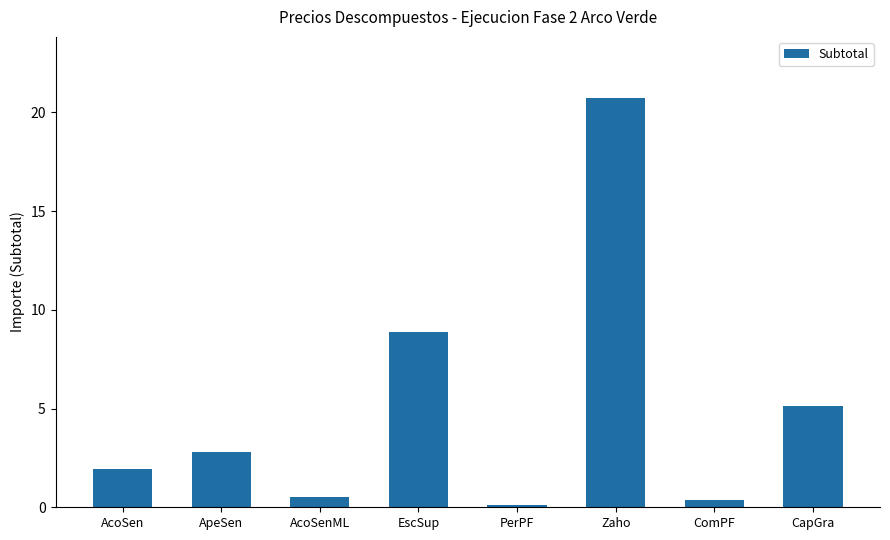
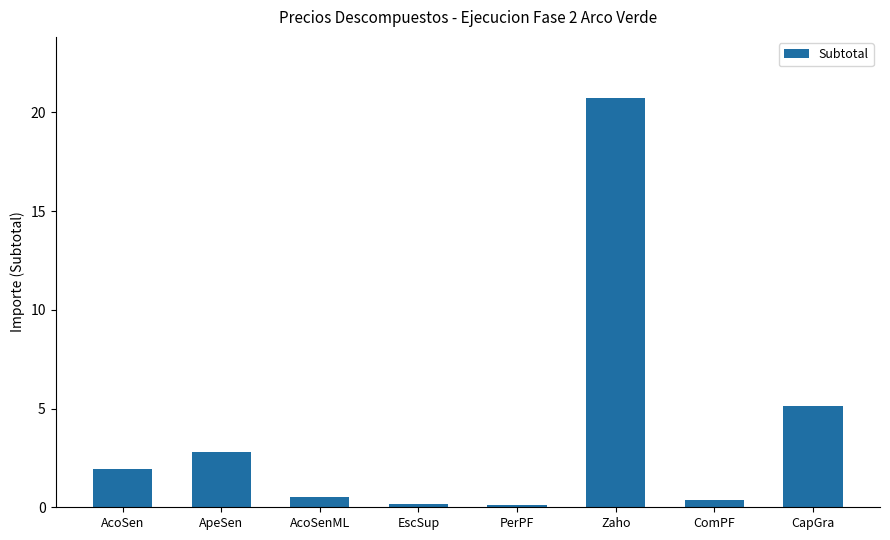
EscSup: 8.9 -> 0.2
